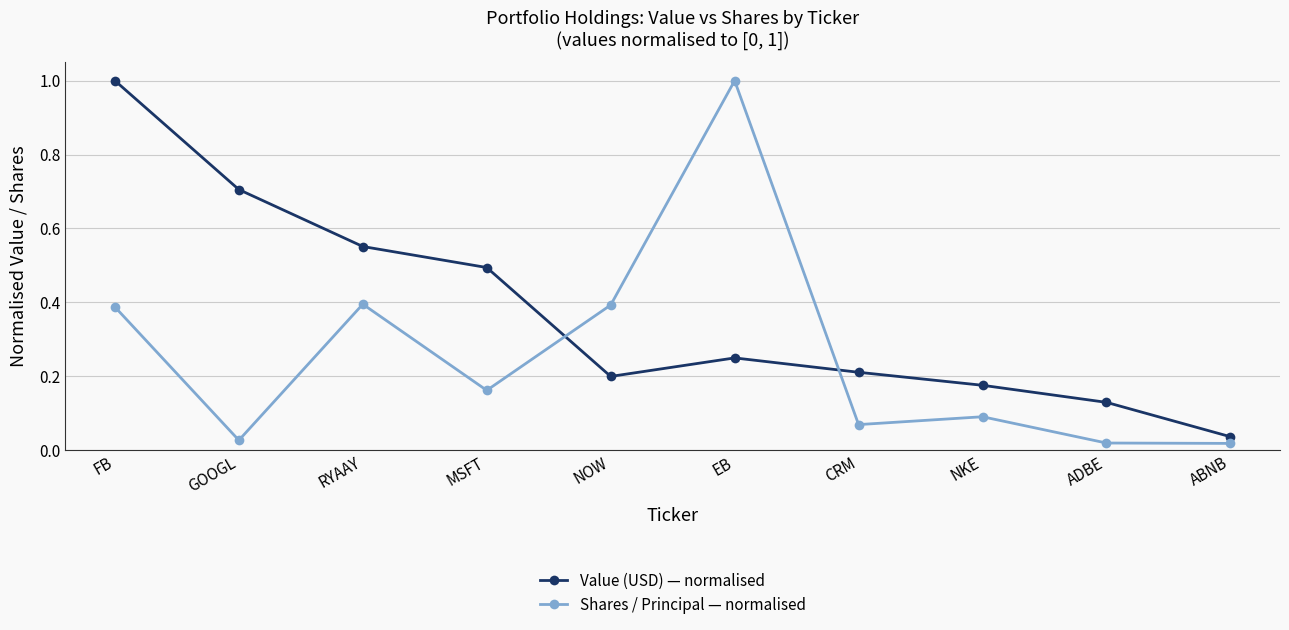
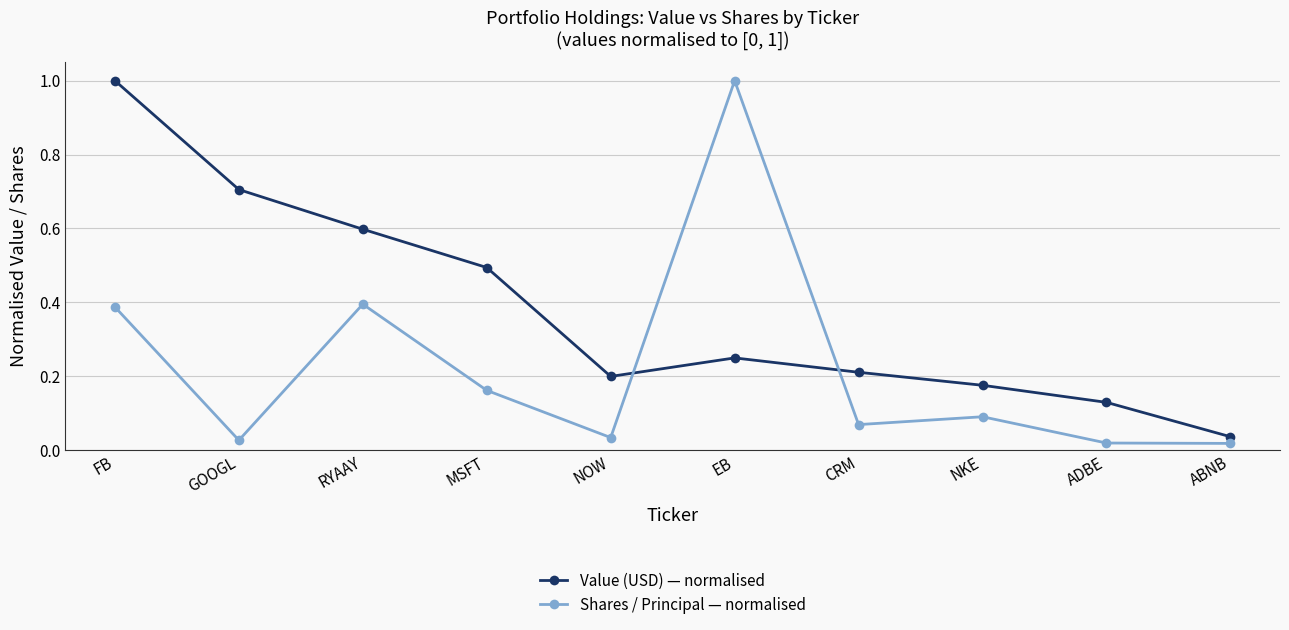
Value (USD) — normalised, RYAAY: 0.55 -> 0.60
Shares / Principal — normalised, NOW: 0.39 -> 0.03
